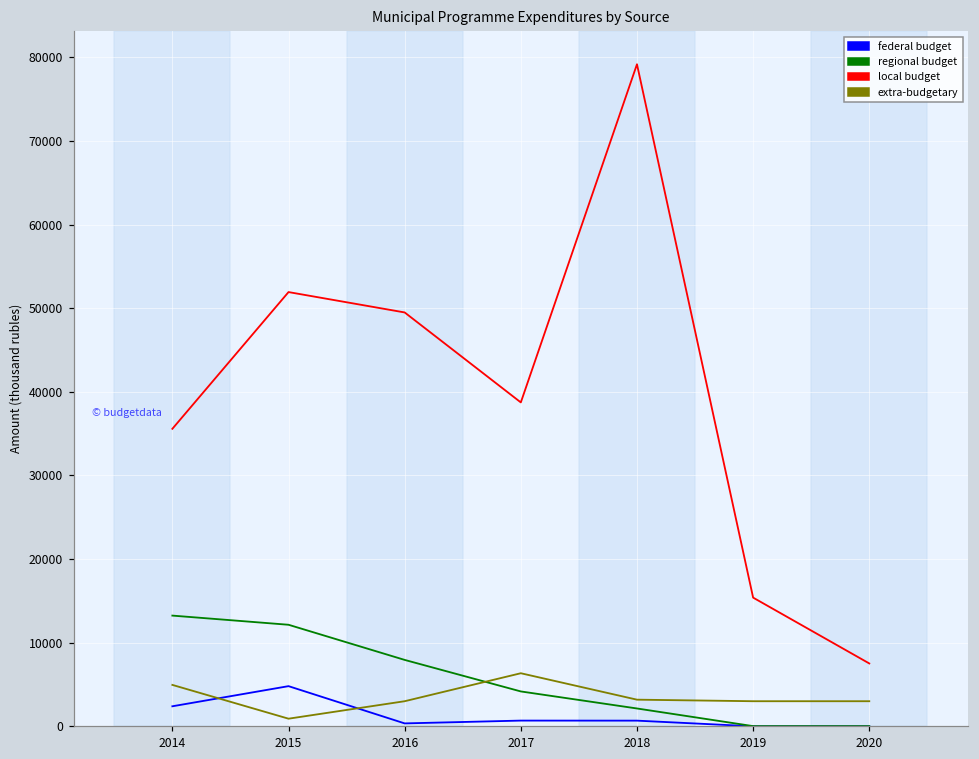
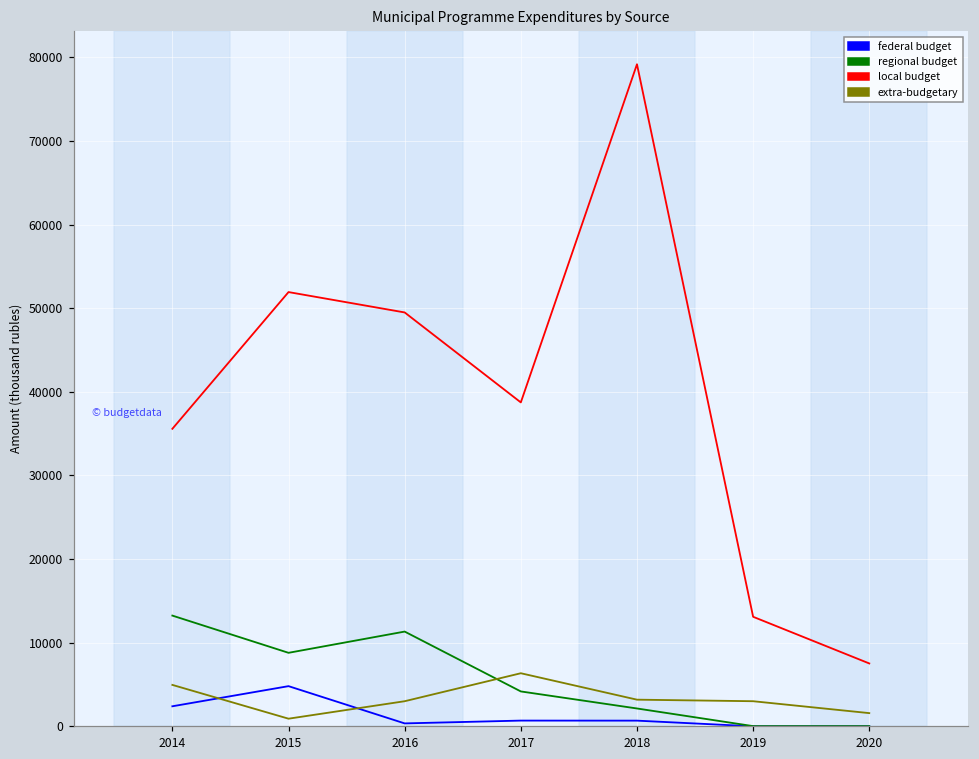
regional budget, 2015: 12000 -> 9000
regional budget, 2016: 8000 -> 11000
local budget, 2019: 15000 -> 13000
extra-budgetary, 2020: 3000 -> 2000
